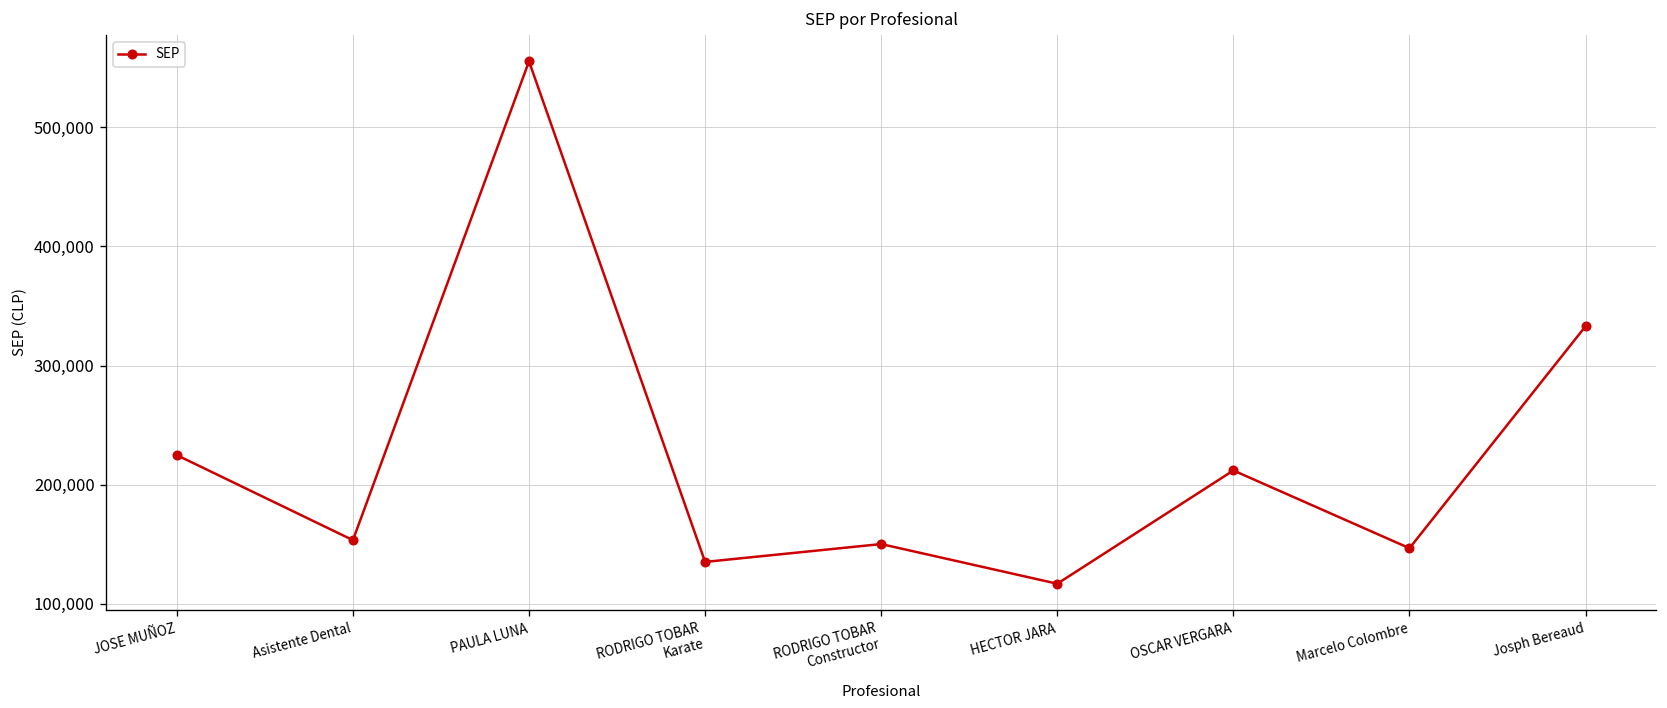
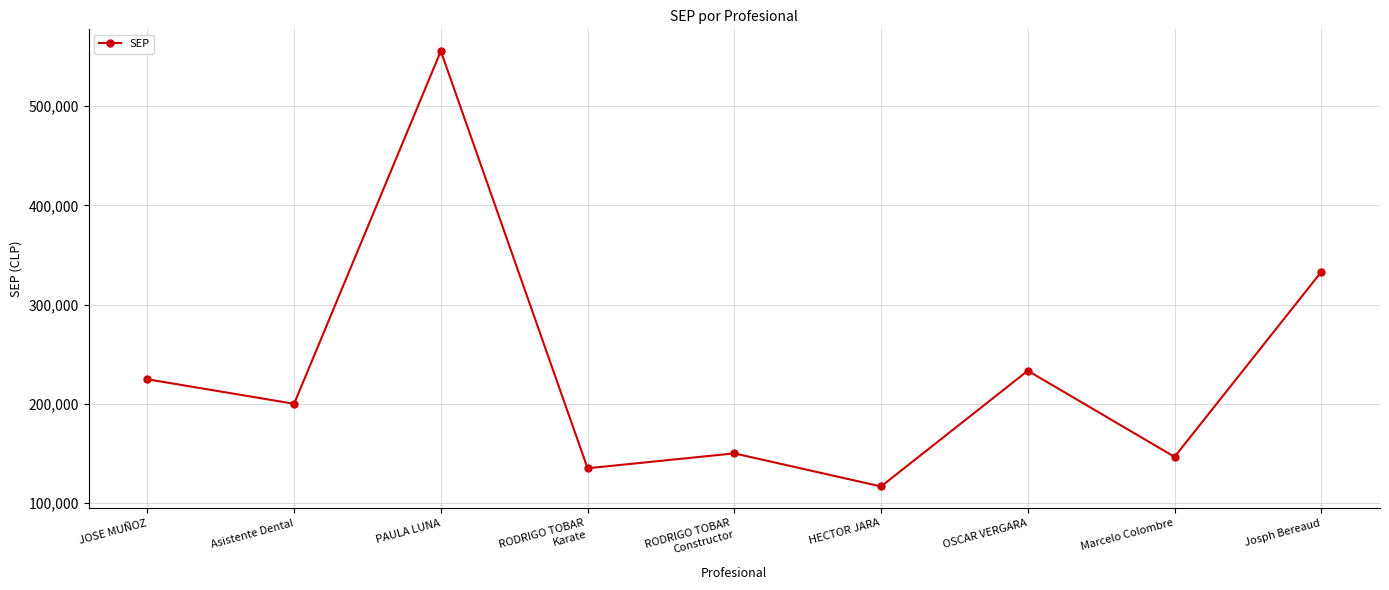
Asistente Dental: 150,000 -> 200,000
OSCAR VERGARA: 210,000 -> 230,000
